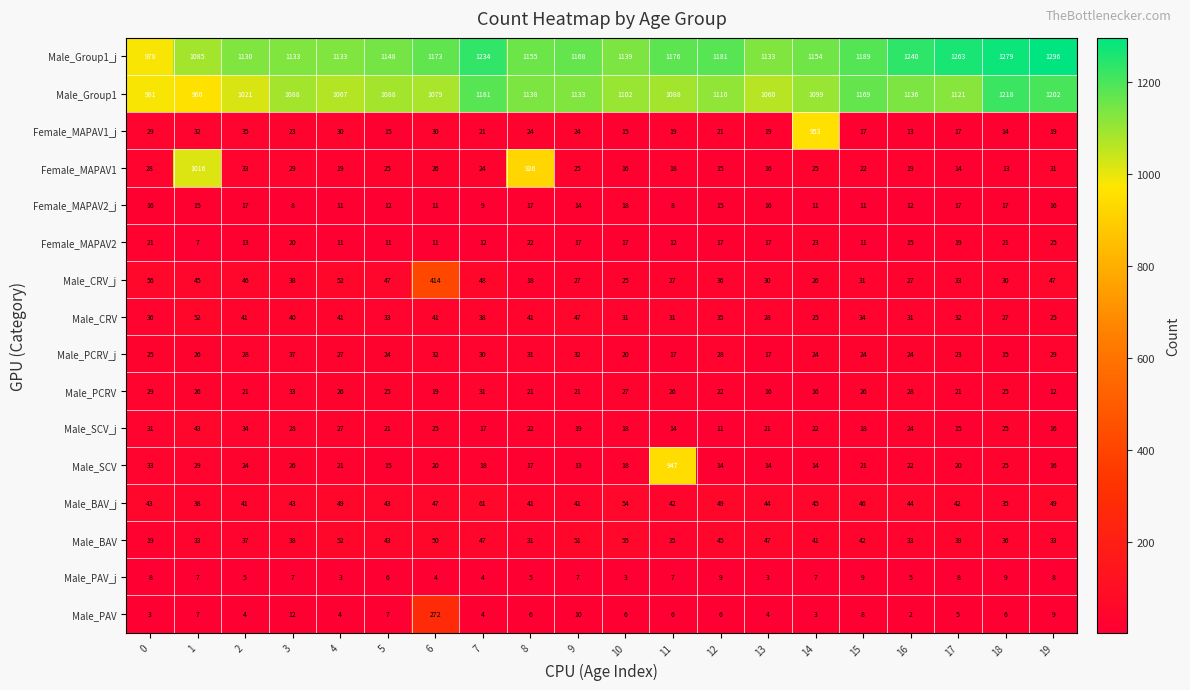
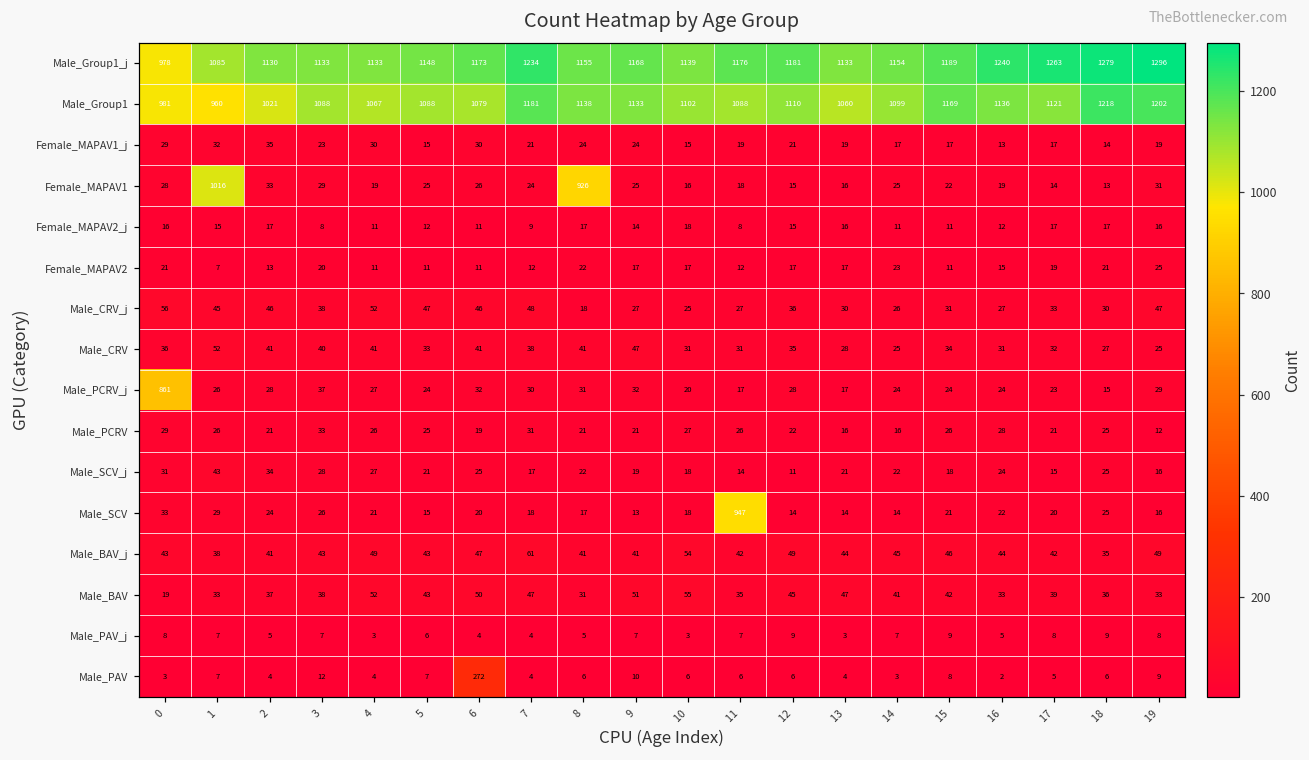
Female_MAPAV1_j, 14: 953 -> 17
Male_CRV_j, 6: 414 -> 46
Male_PCRV_j, 0: 25 -> 861
